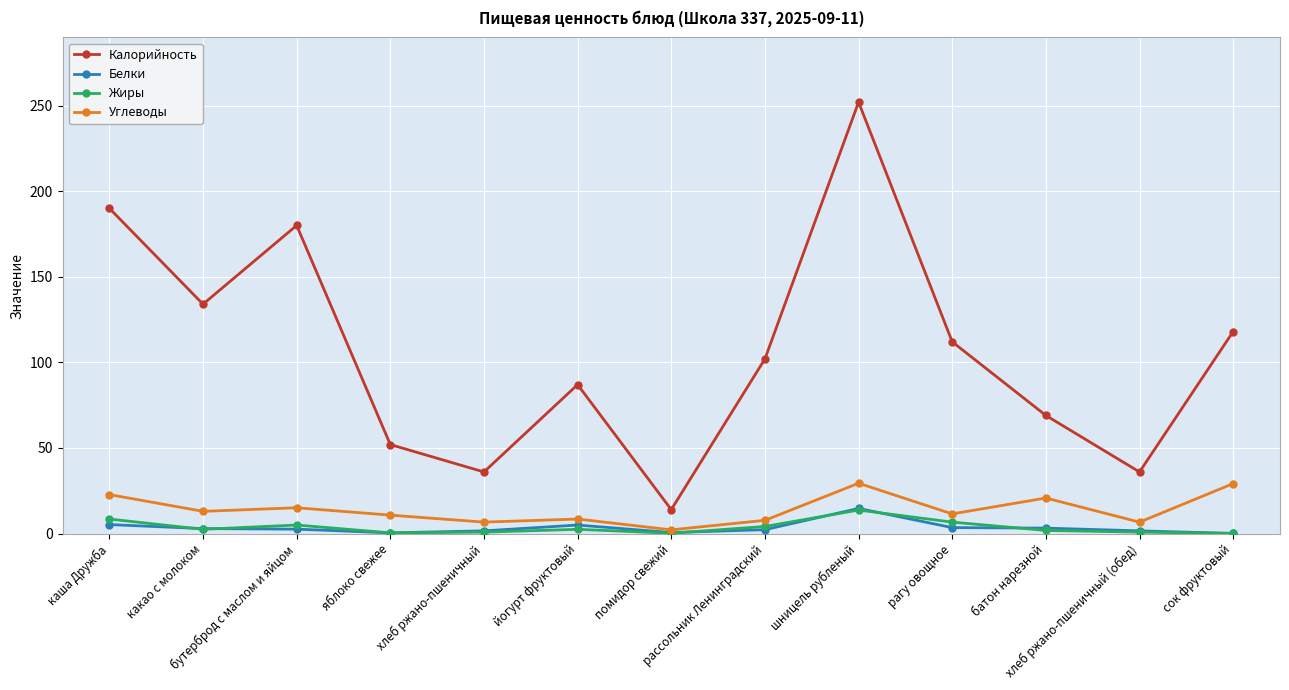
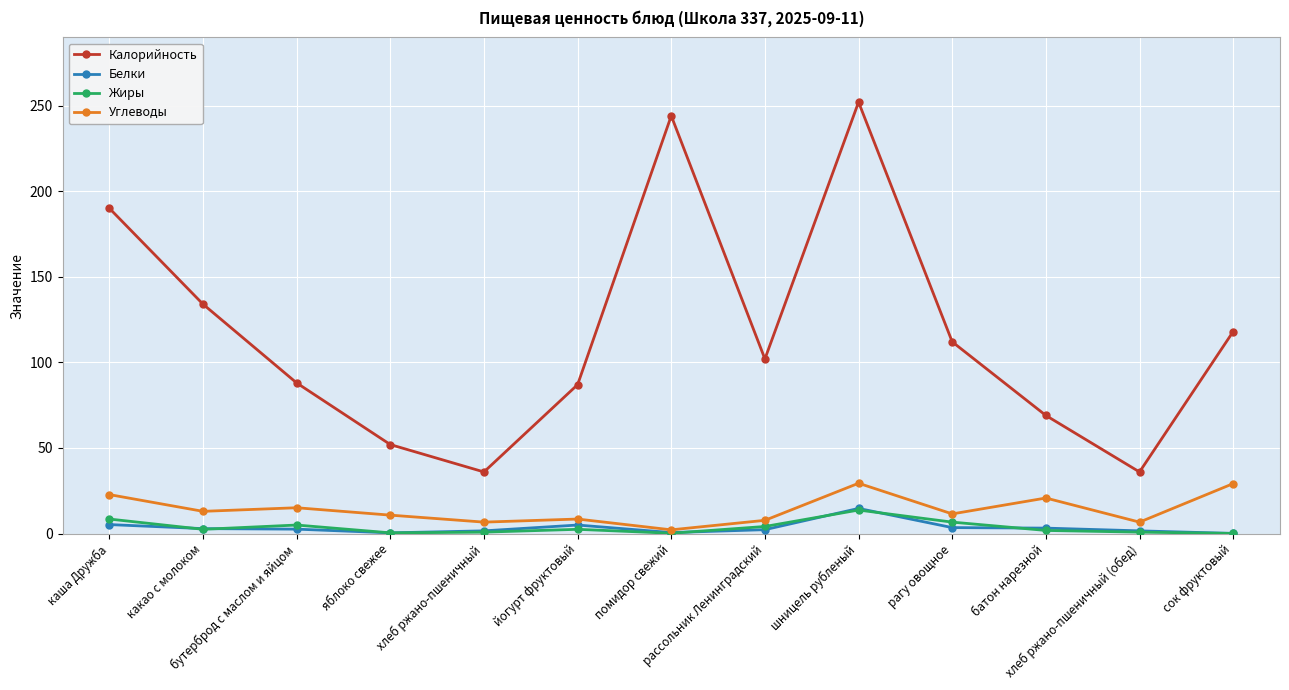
Калорийность, бутерброд с маслом и яйцом: 180 -> 88
Калорийность, помидор свежий: 14 -> 244
